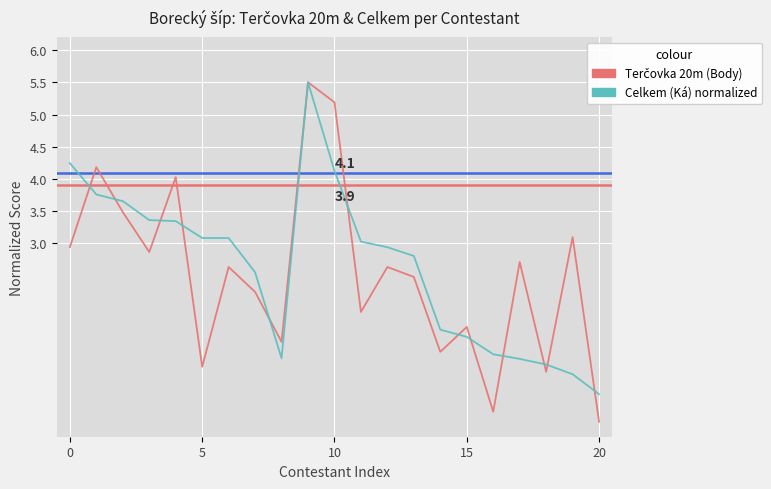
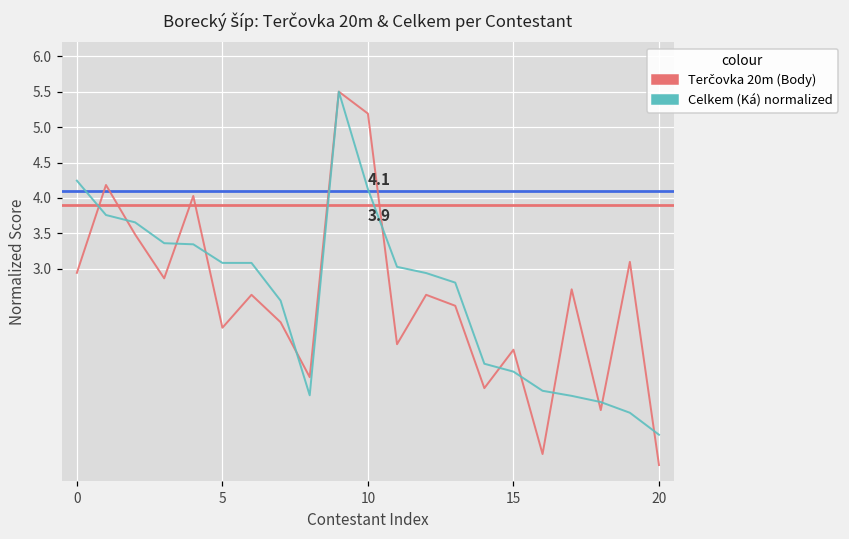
Terčovka 20m (Body), 5: 1.1 -> 2.2
Terčovka 20m (Body), 15: 1.7 -> 1.9
